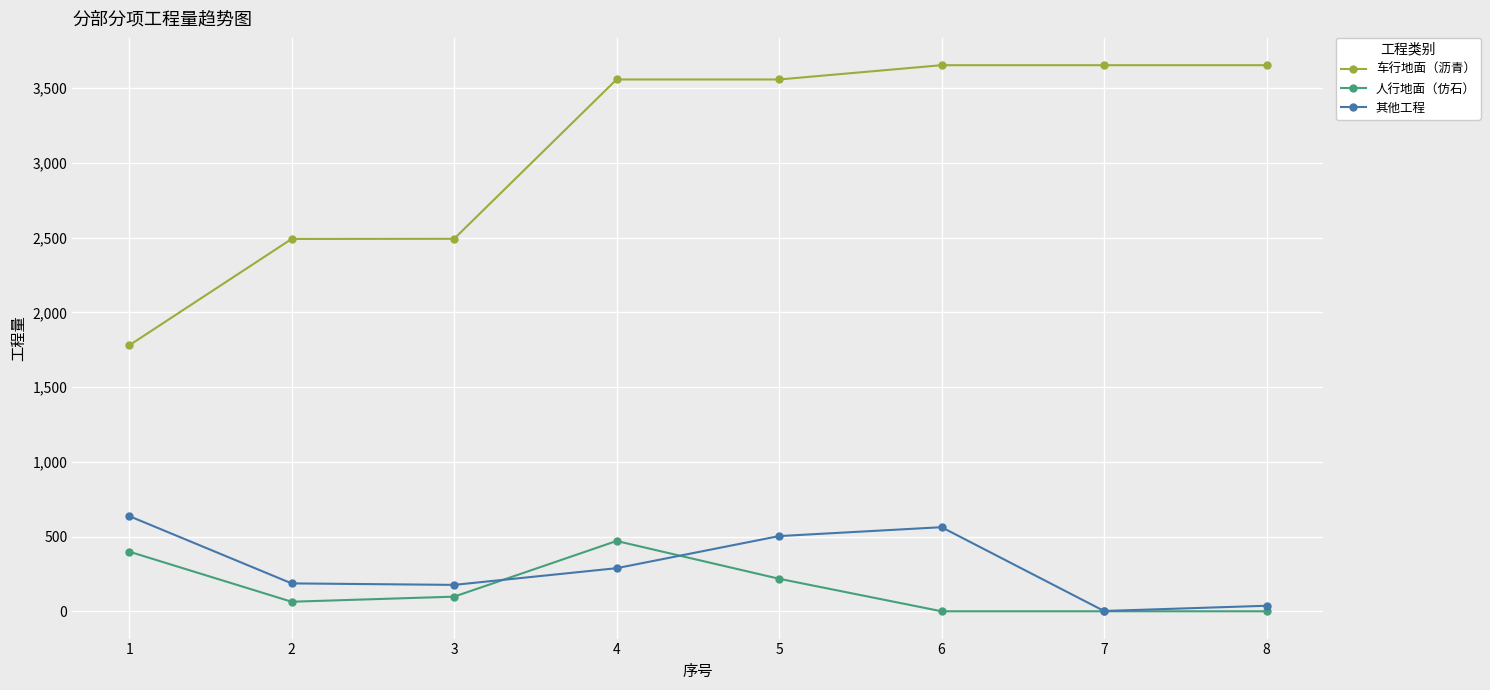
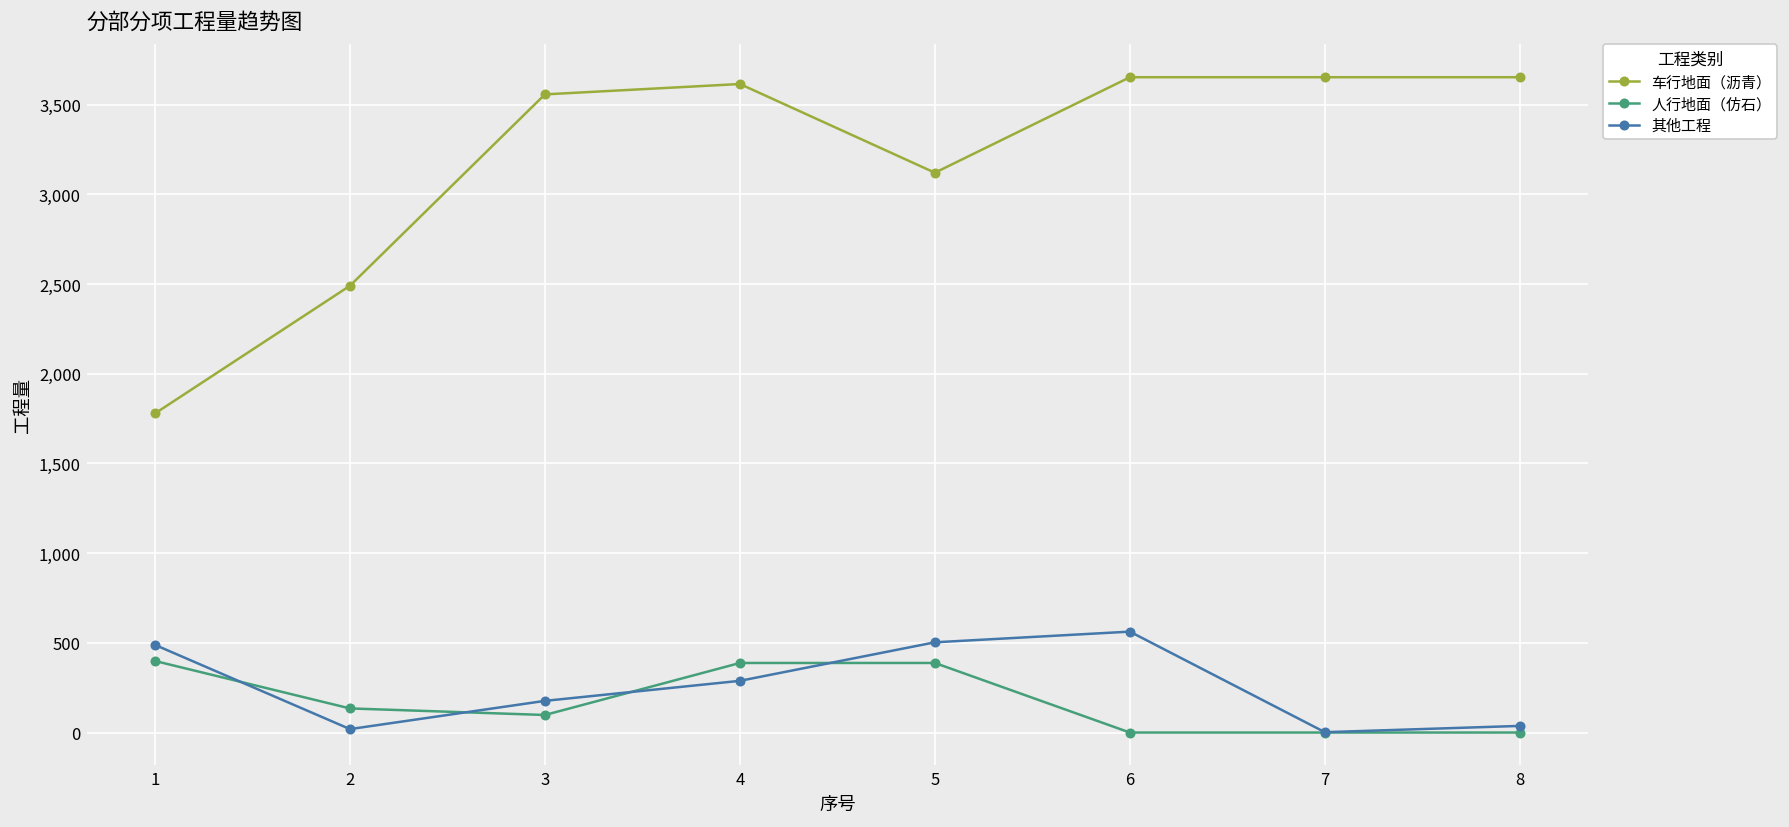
其他工程, 1: 640 -> 490
人行地面（仿石）, 2: 60 -> 130
其他工程, 2: 190 -> 20
车行地面（沥青）, 3: 2,490 -> 3,560
车行地面（沥青）, 4: 3,560 -> 3,620
人行地面（仿石）, 4: 470 -> 390
车行地面（沥青）, 5: 3,560 -> 3,120
人行地面（仿石）, 5: 220 -> 390
